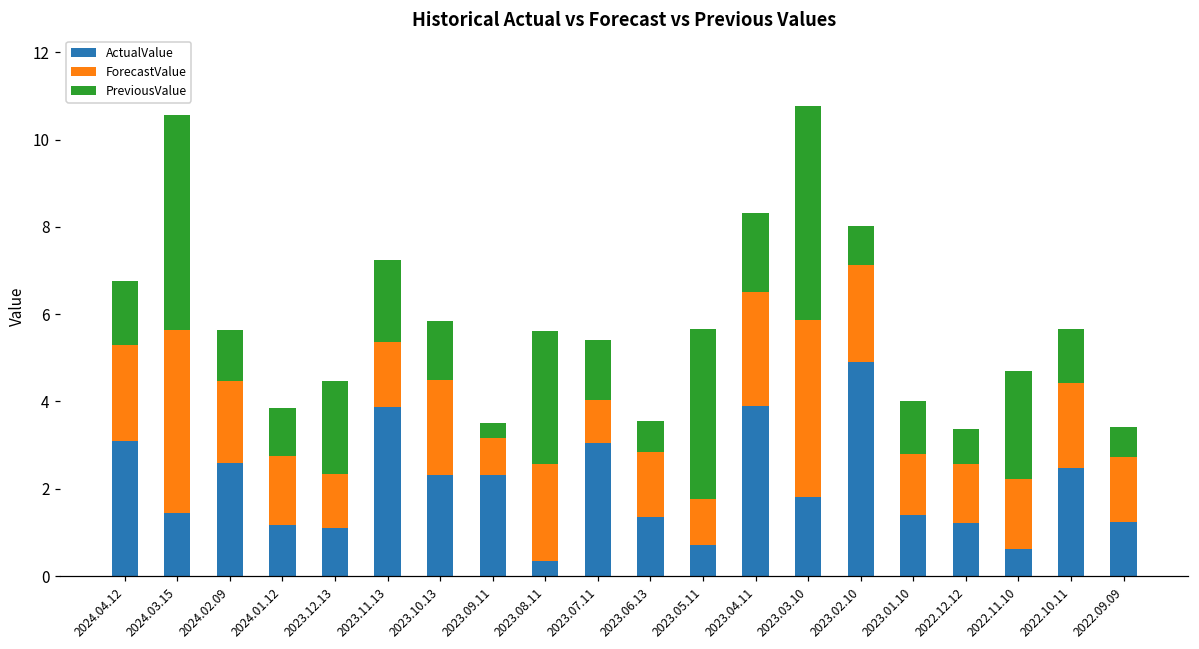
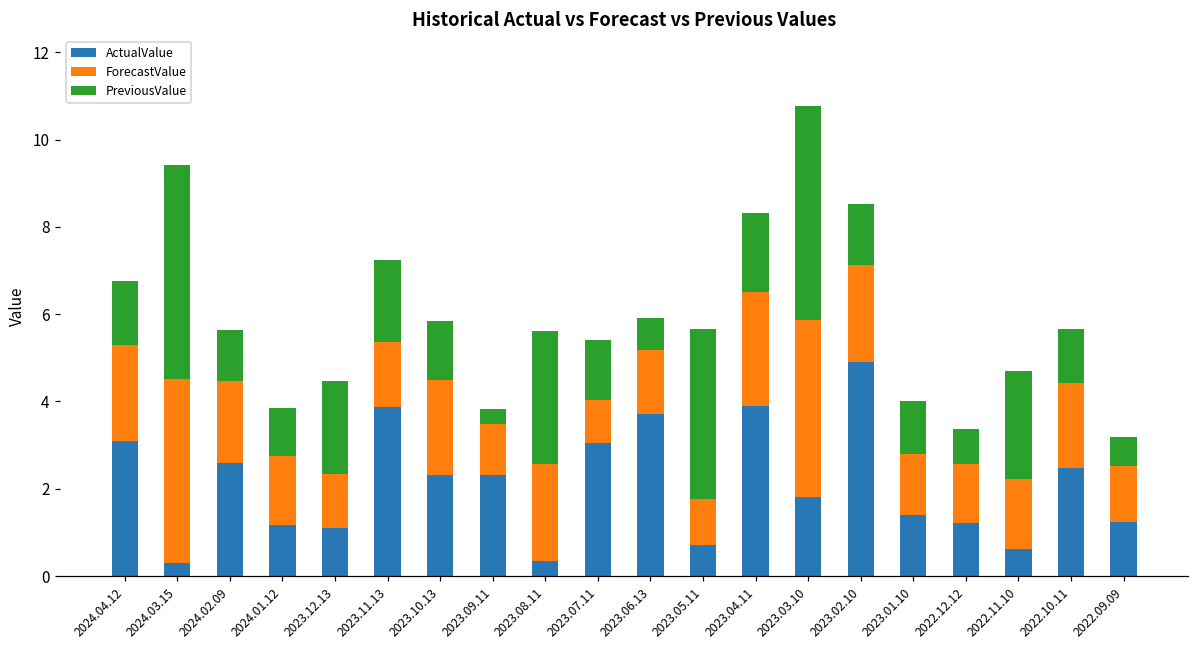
ActualValue, 2024.03.15: 1.5 -> 0.3
ForecastValue, 2023.09.11: 0.8 -> 1.2
ActualValue, 2023.06.13: 1.4 -> 3.7
PreviousValue, 2023.02.10: 0.9 -> 1.4
ForecastValue, 2022.09.09: 1.5 -> 1.3
